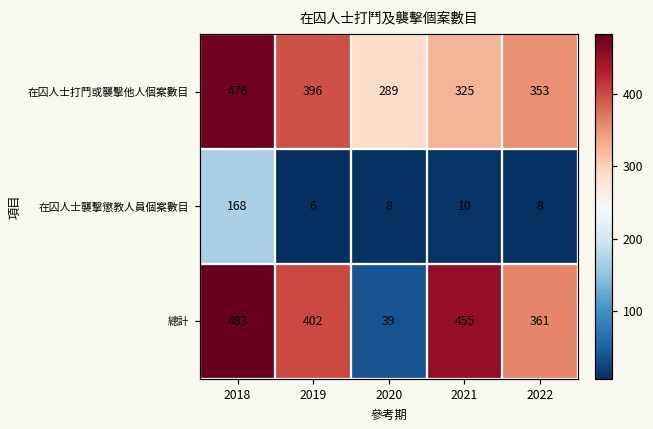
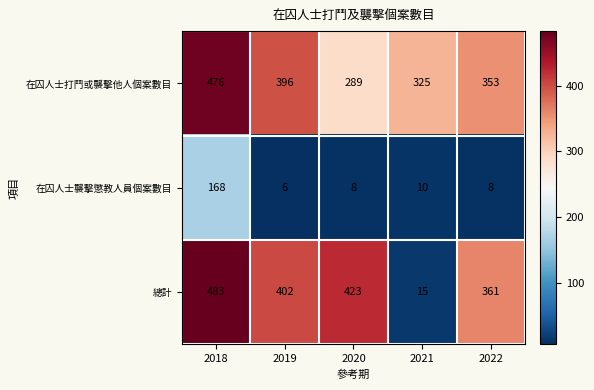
總計, 2020: 39 -> 423
總計, 2021: 455 -> 15
